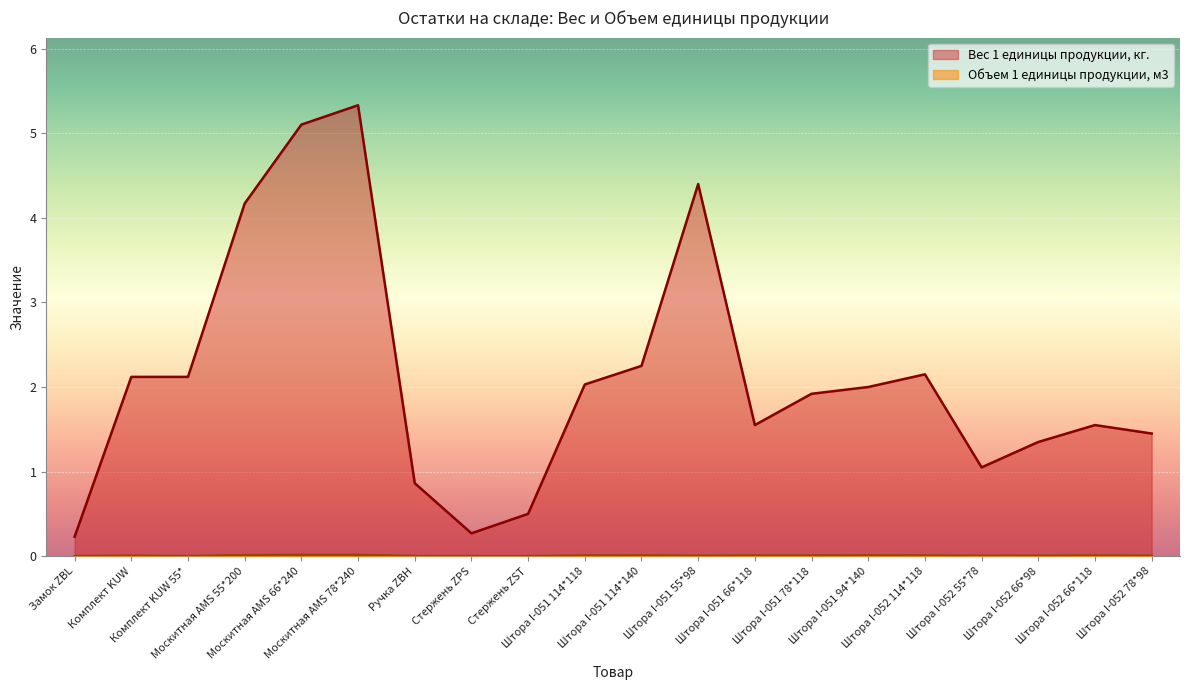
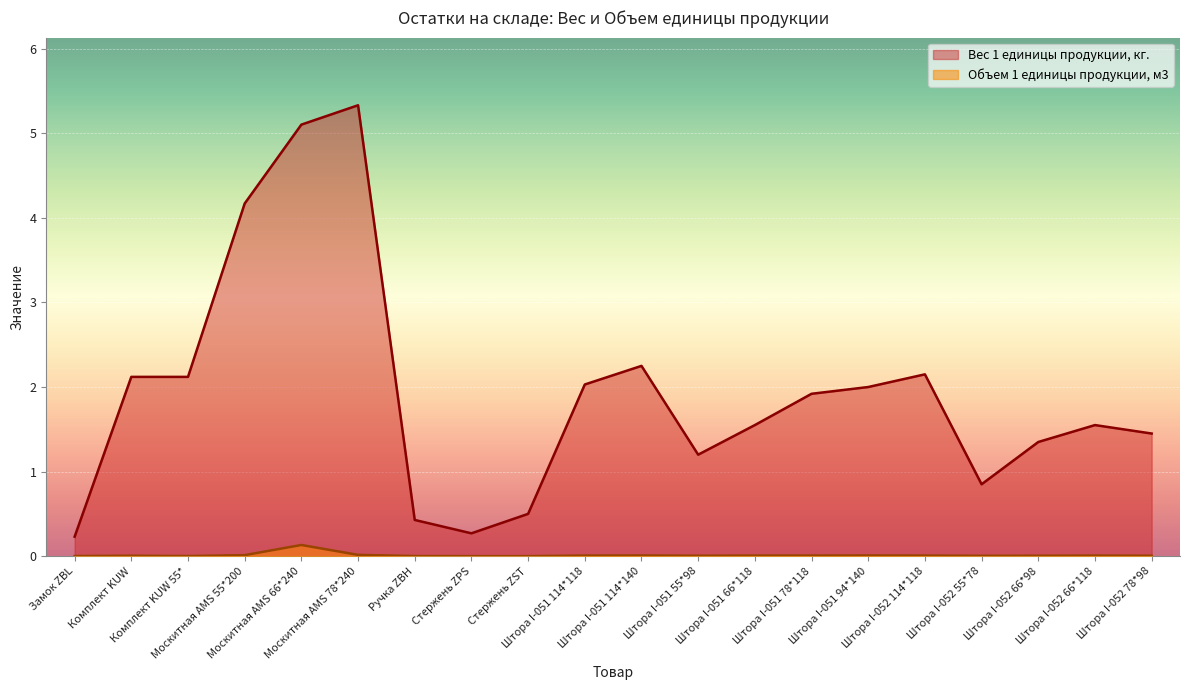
Объем 1 единицы продукции, м3, Москитная AMS 66*240: 0.0 -> 0.1
Вес 1 единицы продукции, кг., Ручка ZBH: 0.9 -> 0.4
Вес 1 единицы продукции, кг., Штора I-051 55*98: 4.4 -> 1.2
Вес 1 единицы продукции, кг., Штора I-052 55*78: 1.1 -> 0.9
